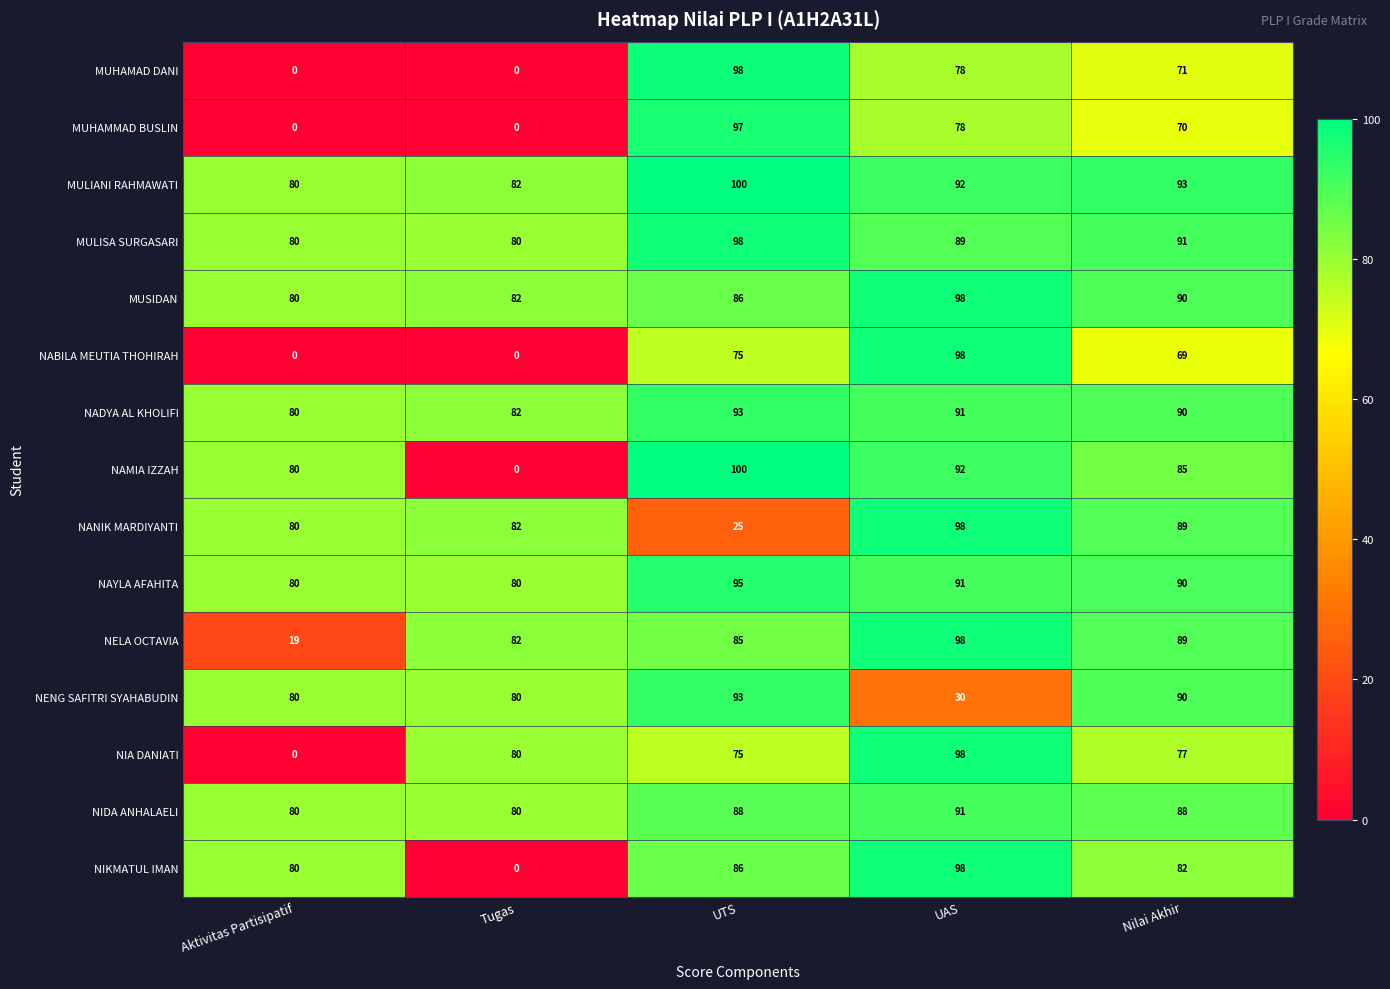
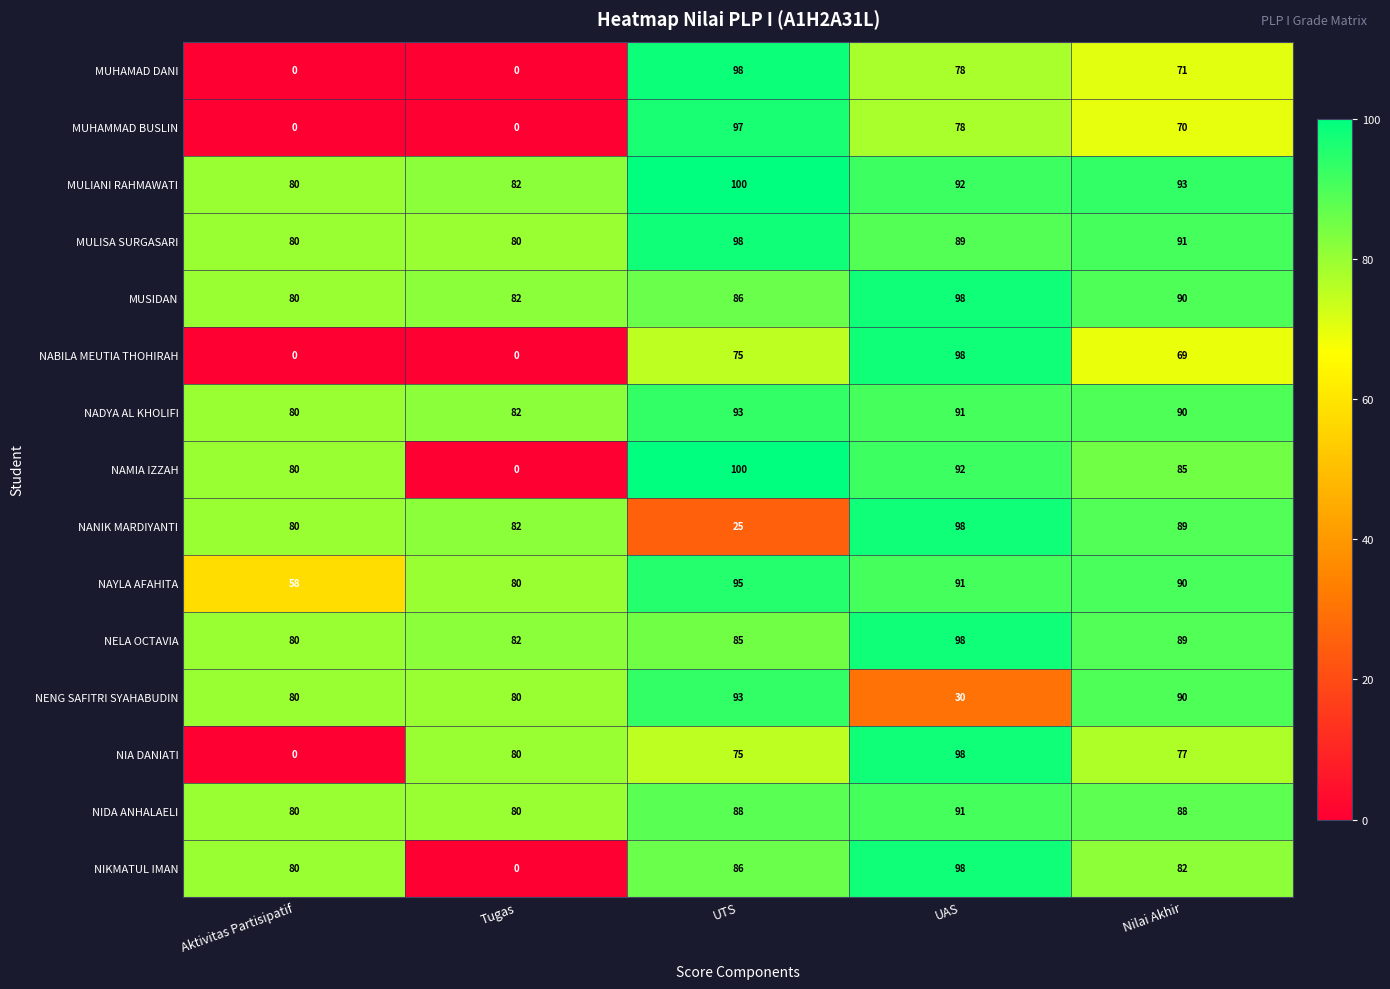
NAYLA AFAHITA, Aktivitas Partisipatif: 80 -> 58
NELA OCTAVIA, Aktivitas Partisipatif: 19 -> 80
